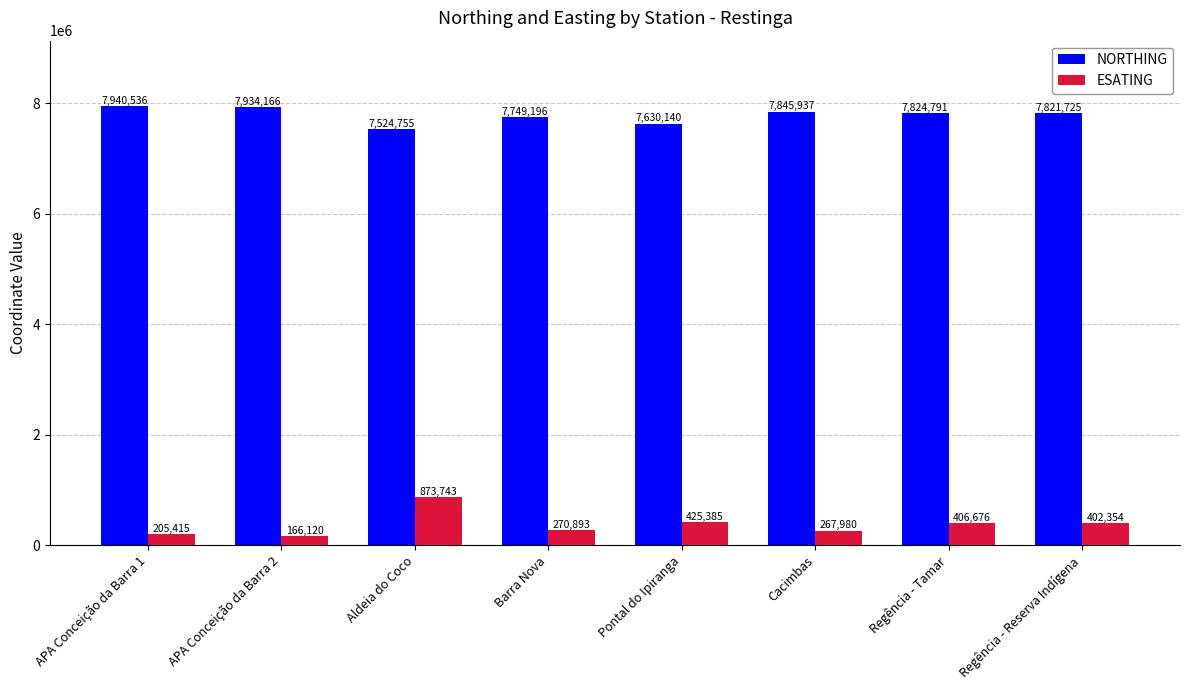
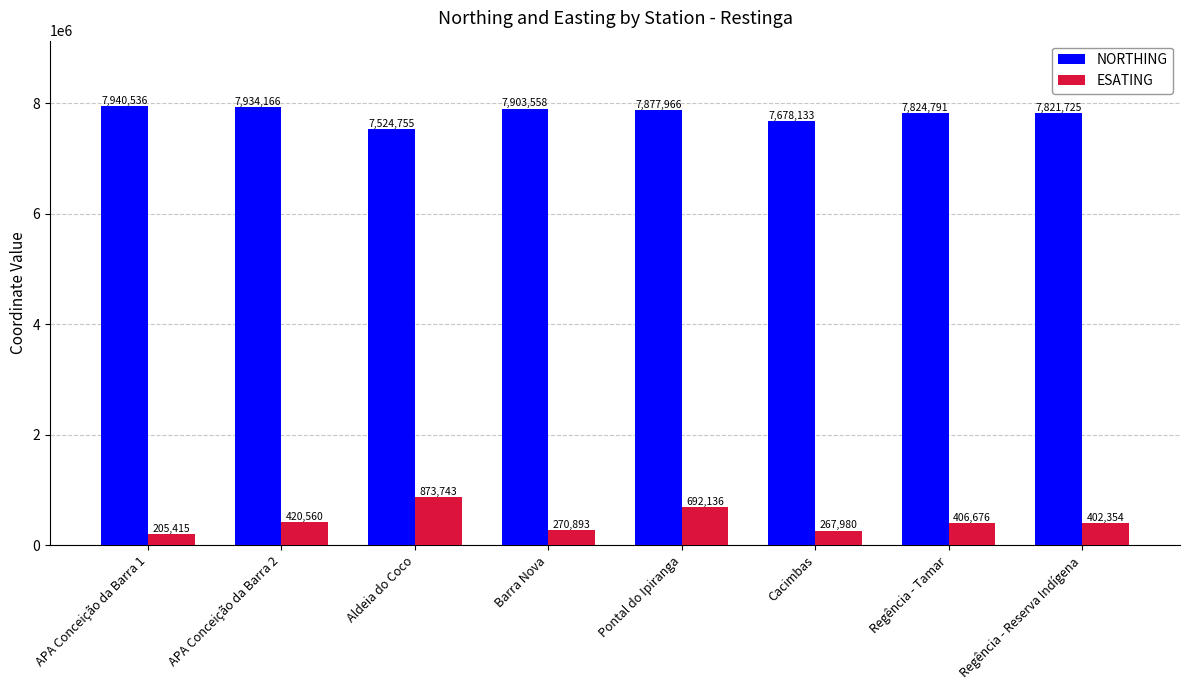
ESATING, APA Conceição da Barra 2: 166,120 -> 420,560
NORTHING, Barra Nova: 7,749,196 -> 7,903,558
NORTHING, Pontal do Ipiranga: 7,630,140 -> 7,877,966
ESATING, Pontal do Ipiranga: 425,385 -> 692,136
NORTHING, Cacimbas: 7,845,937 -> 7,678,133
